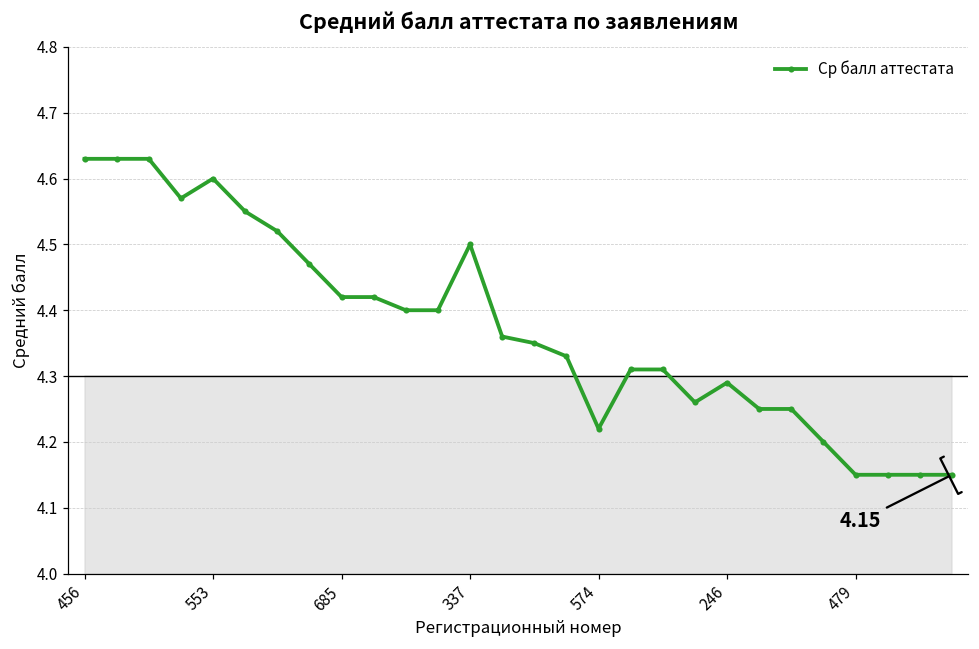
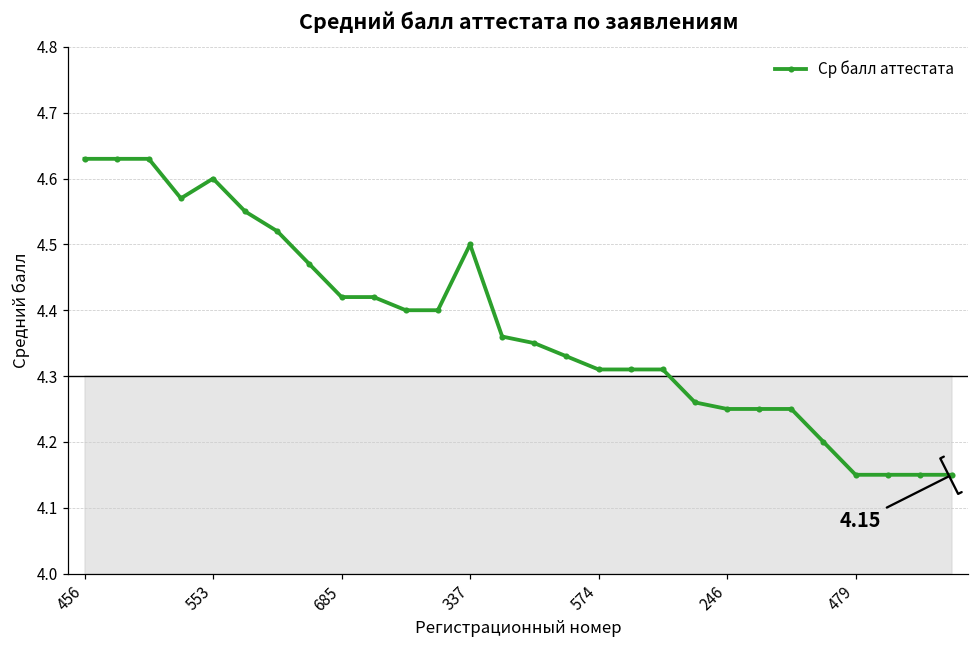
Ср балл аттестата, 574: 4.22 -> 4.31
Ср балл аттестата, 246: 4.29 -> 4.25
